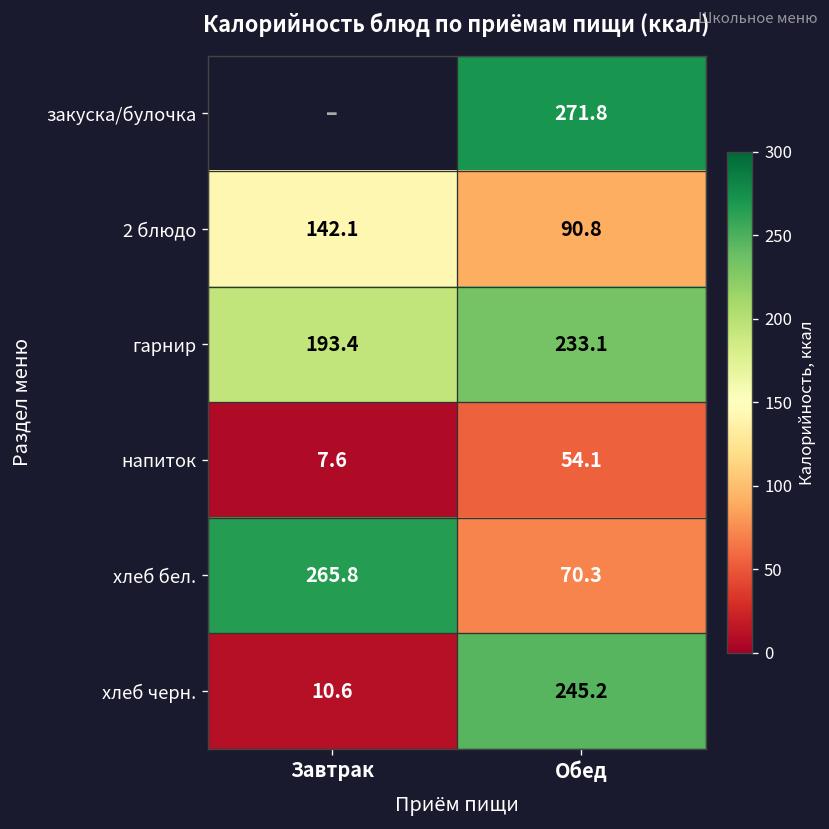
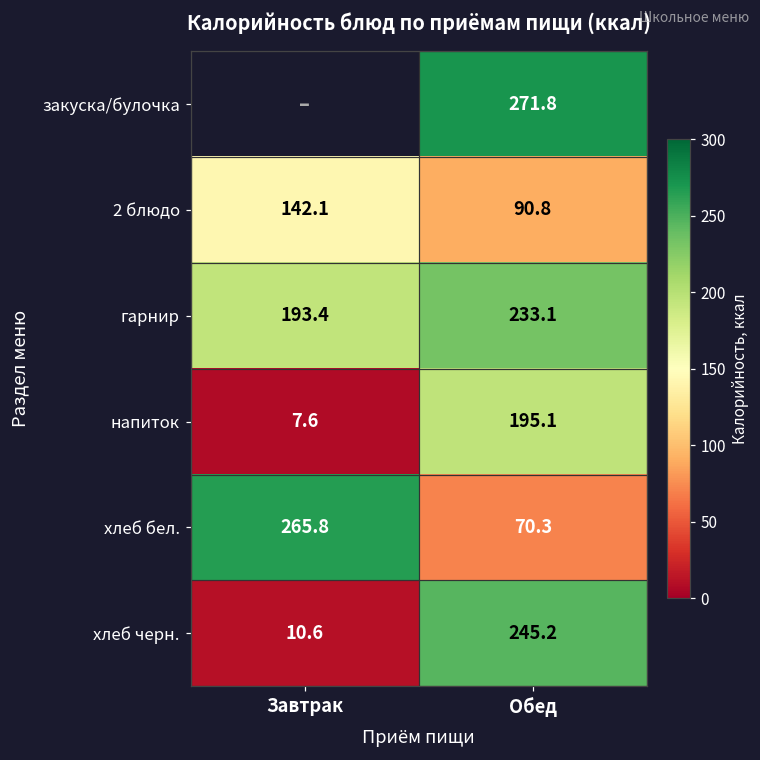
напиток, Обед: 54.1 -> 195.1
